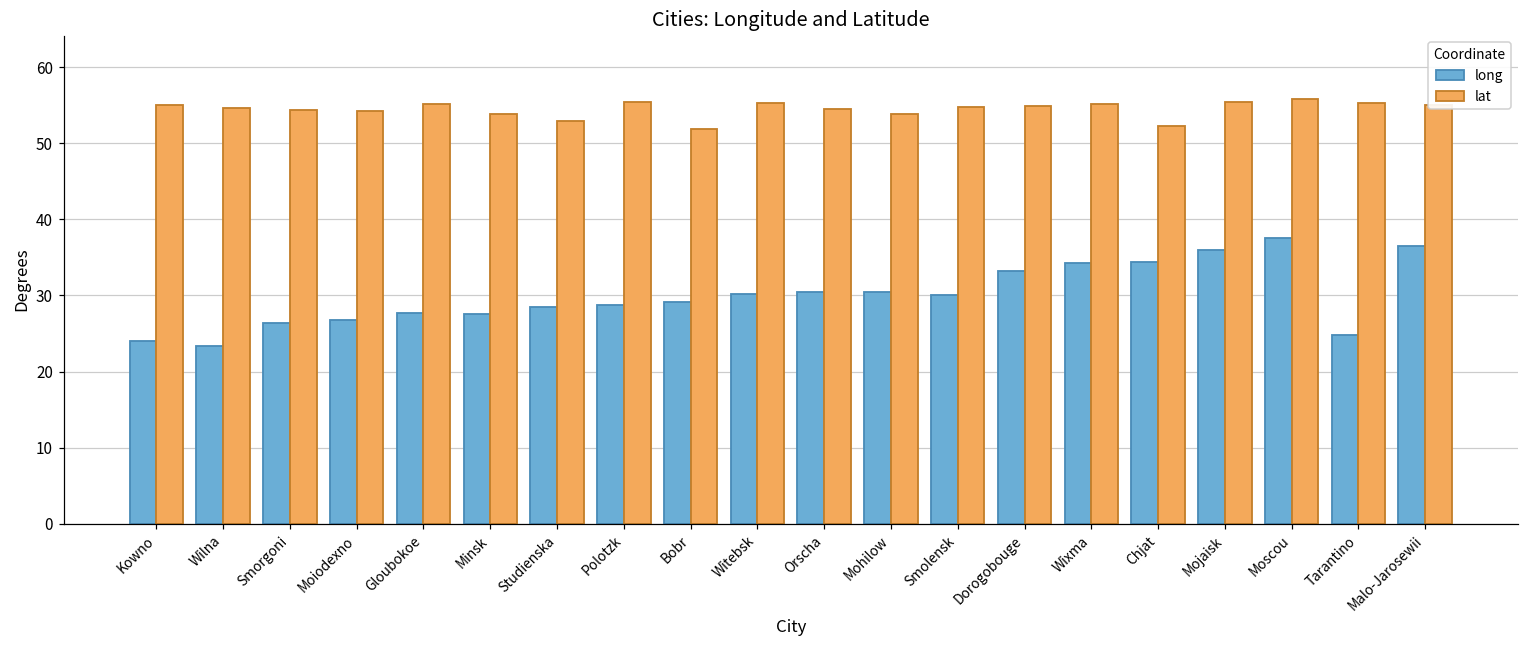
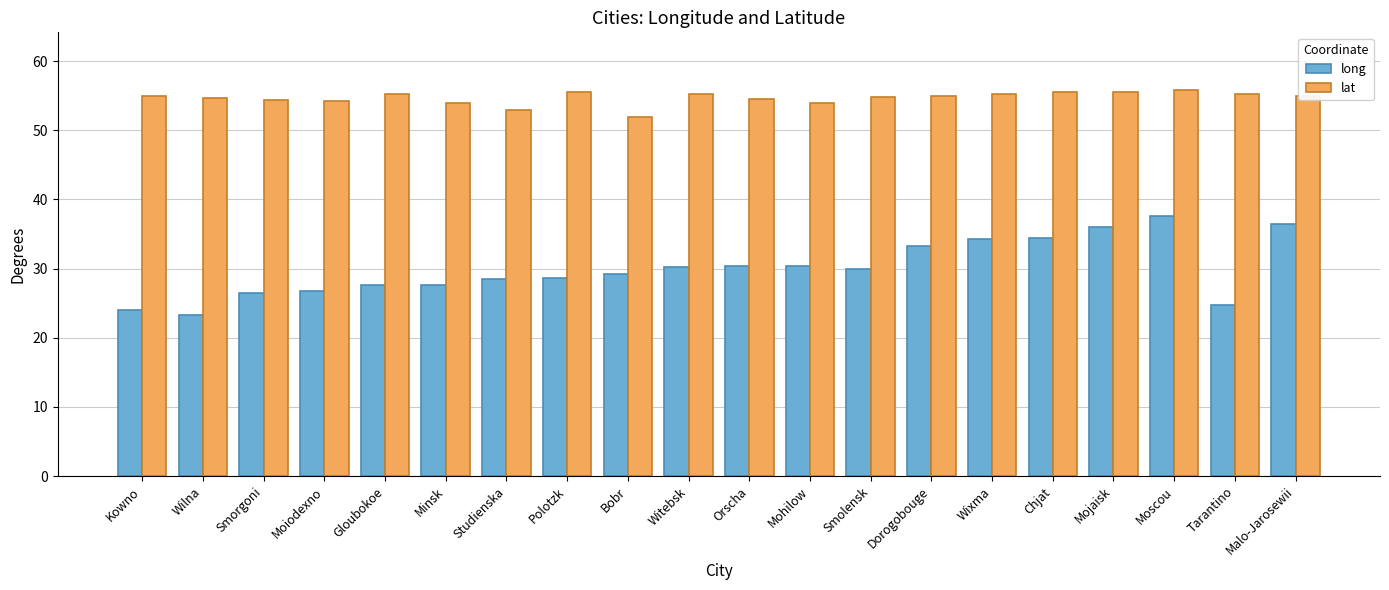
lat, Chjat: 52 -> 56
